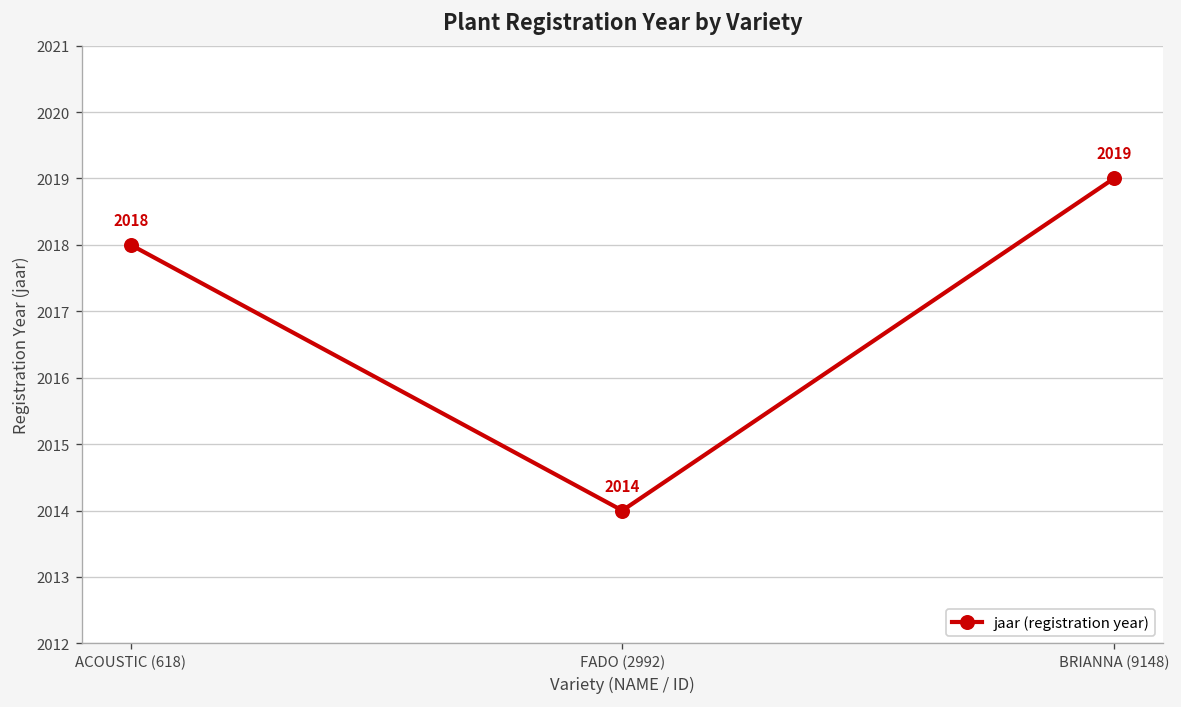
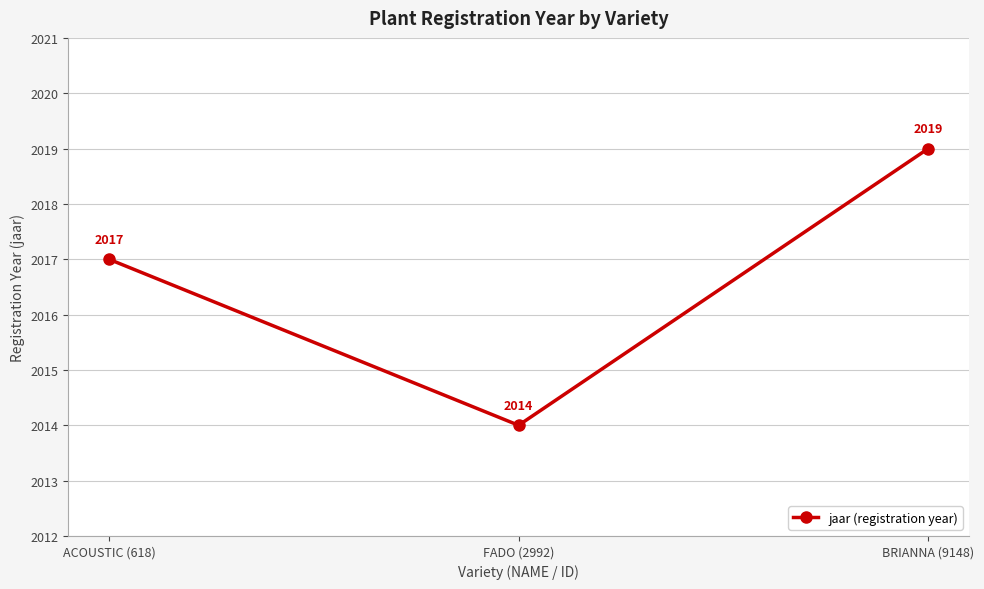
ACOUSTIC (618): 2018 -> 2017
